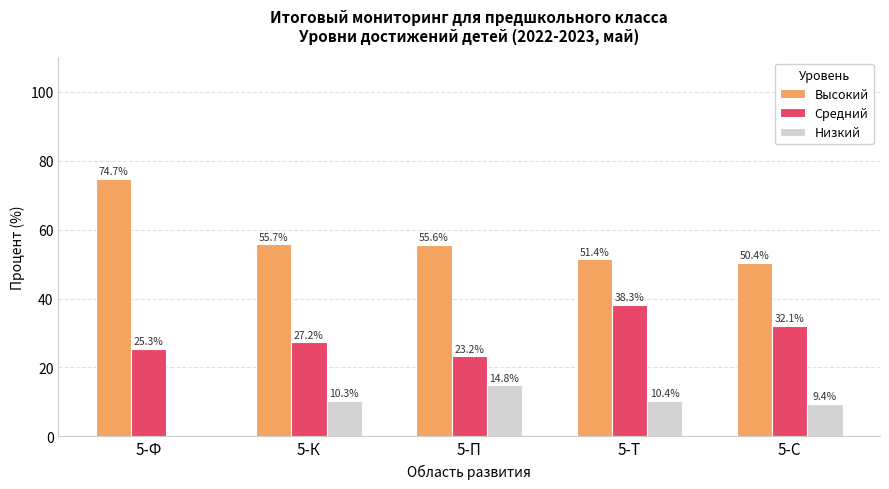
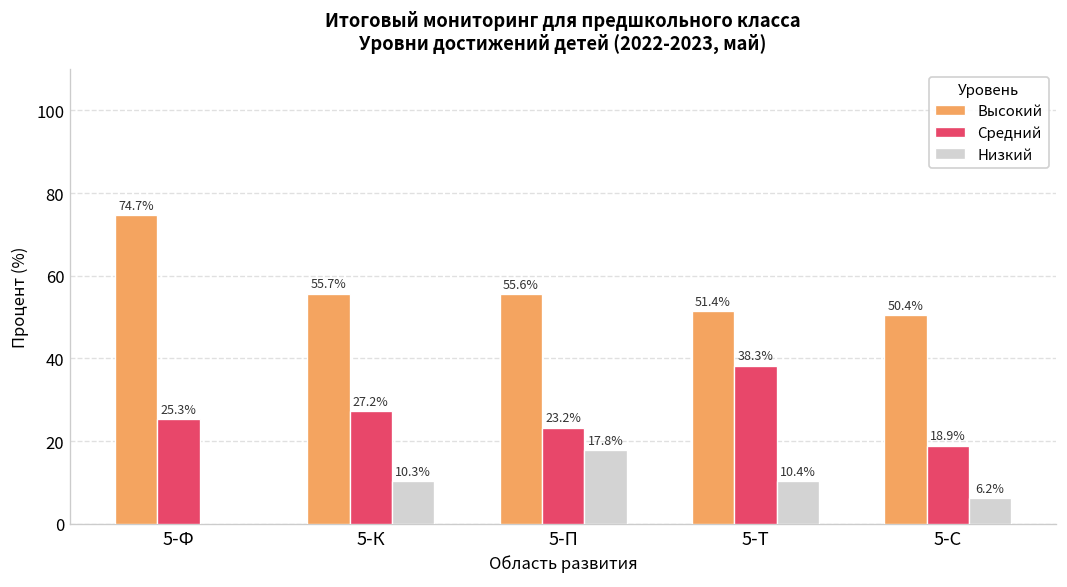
Низкий, 5-П: 14.8% -> 17.8%
Средний, 5-С: 32.1% -> 18.9%
Низкий, 5-С: 9.4% -> 6.2%
